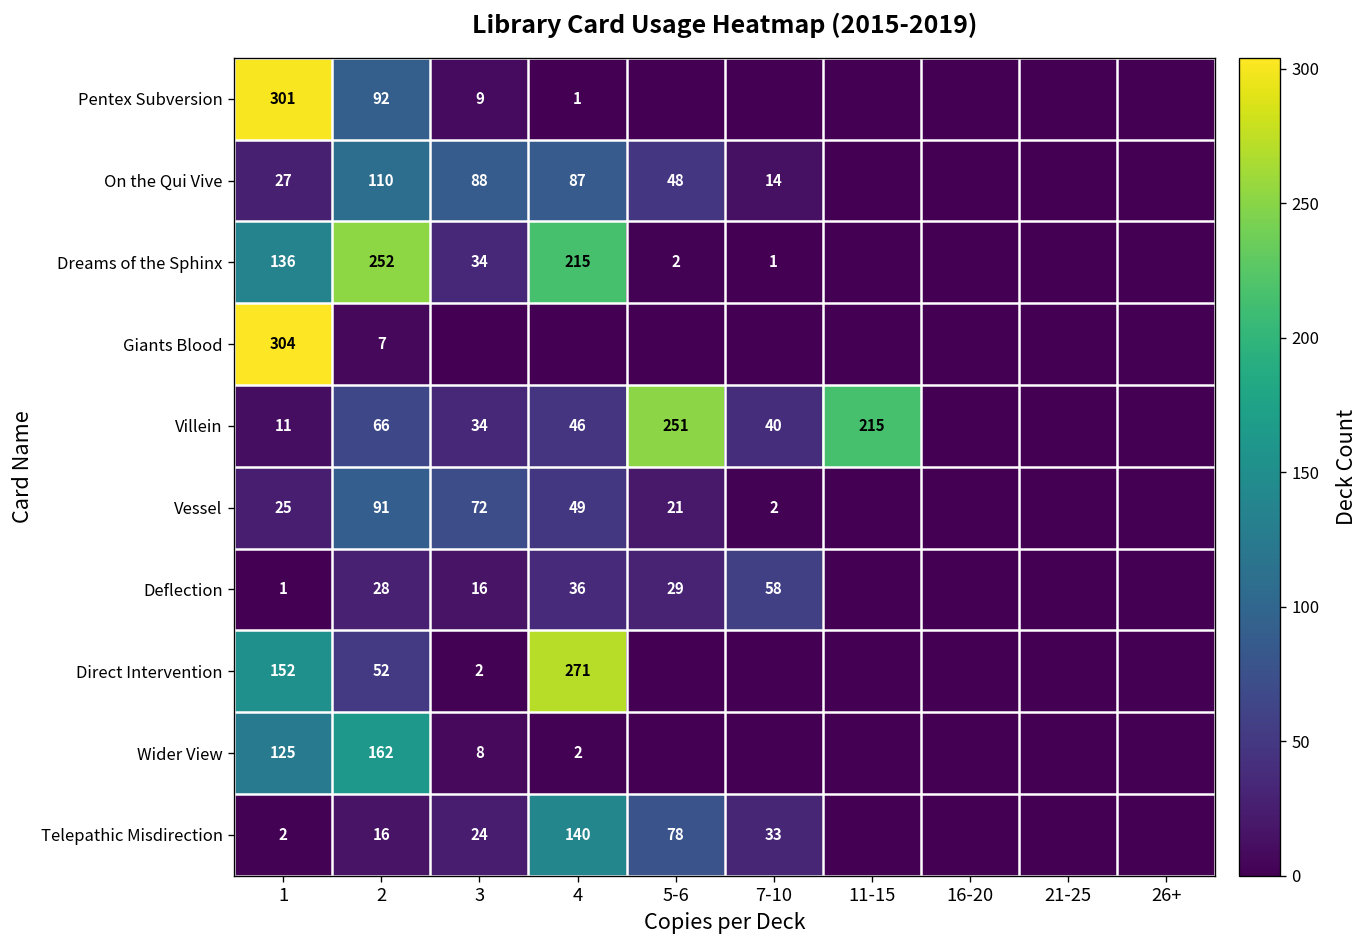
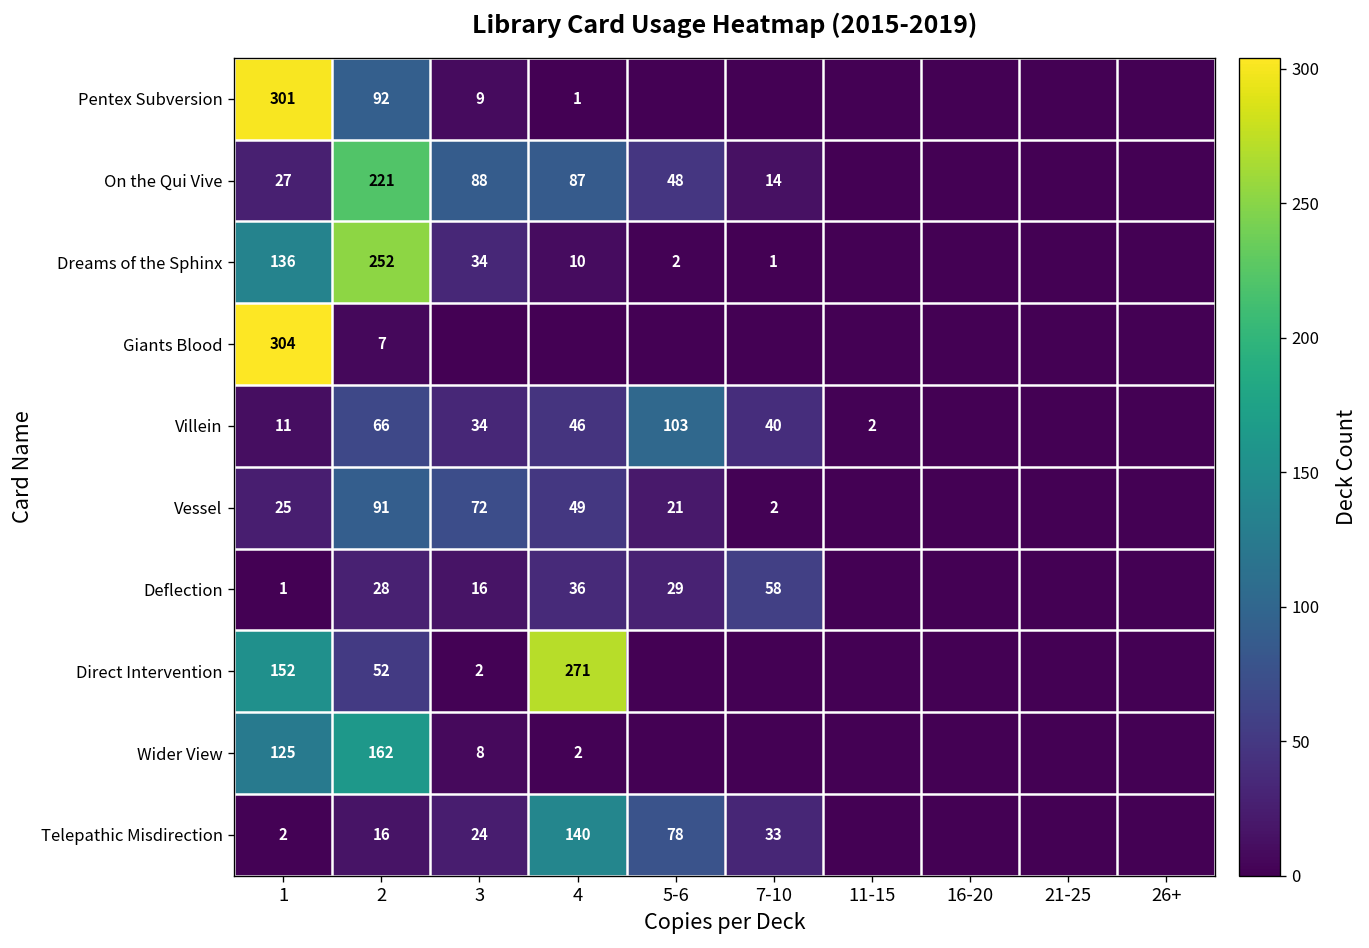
On the Qui Vive, 2: 110 -> 221
Dreams of the Sphinx, 4: 215 -> 10
Villein, 5-6: 251 -> 103
Villein, 11-15: 215 -> 2
